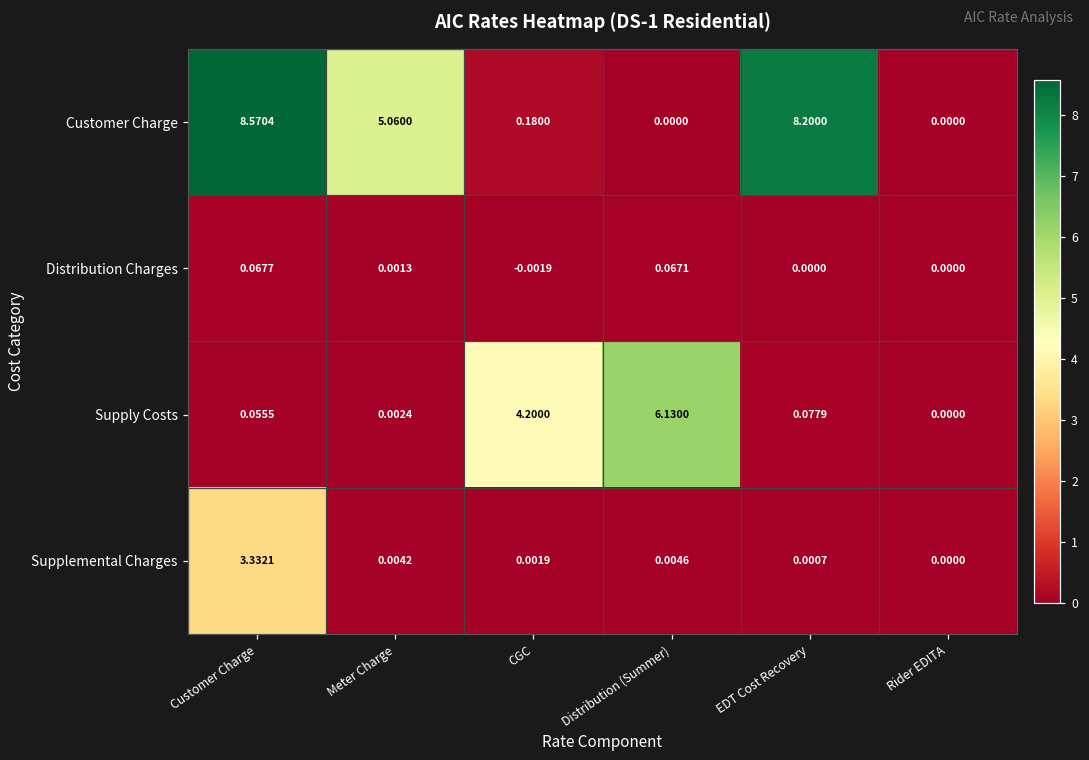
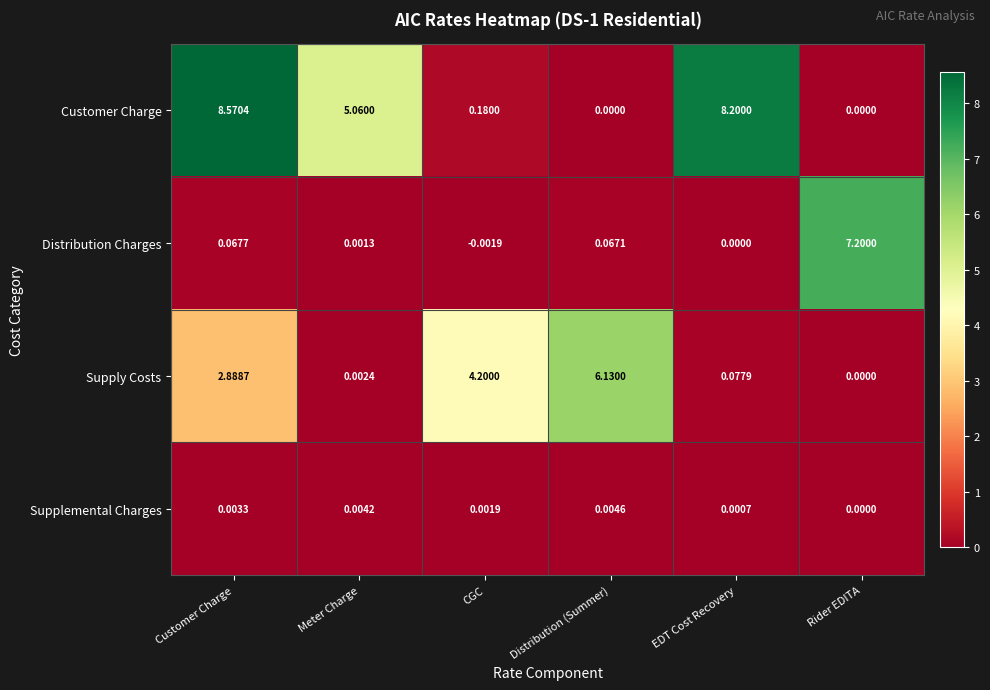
Distribution Charges, Rider EDITA: 0.0000 -> 7.2000
Supply Costs, Customer Charge: 0.0555 -> 2.8887
Supplemental Charges, Customer Charge: 3.3321 -> 0.0033
